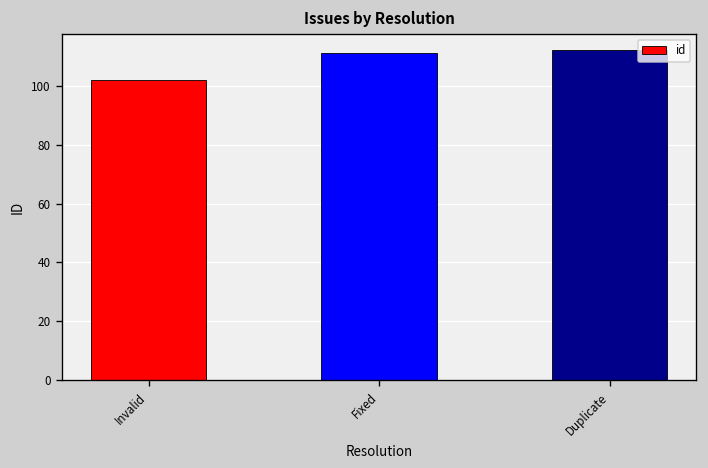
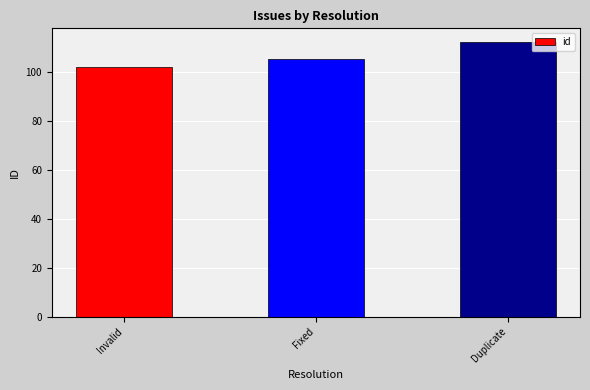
Fixed: 111 -> 105
